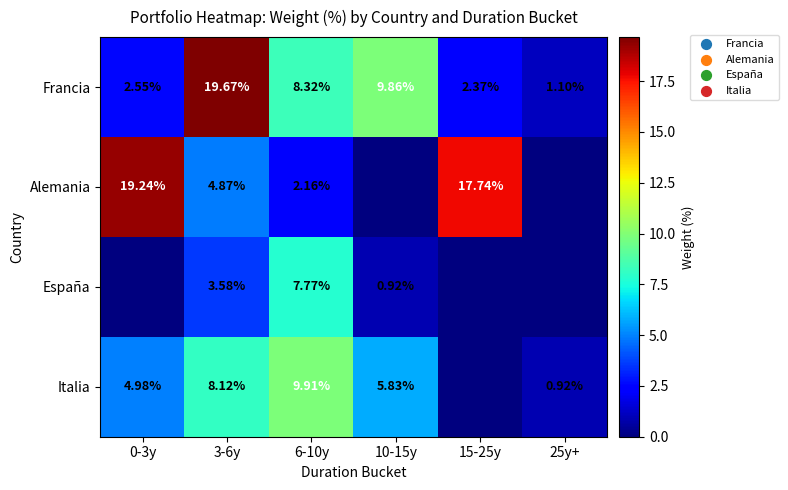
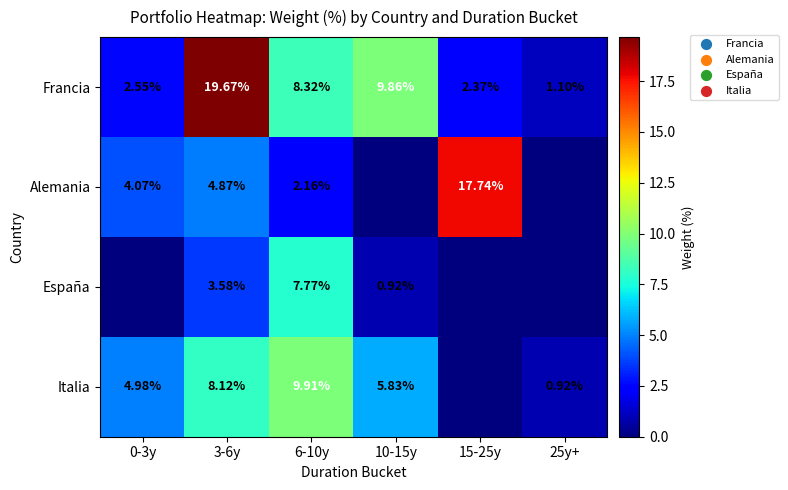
Alemania, 0-3y: 19.24% -> 4.07%
